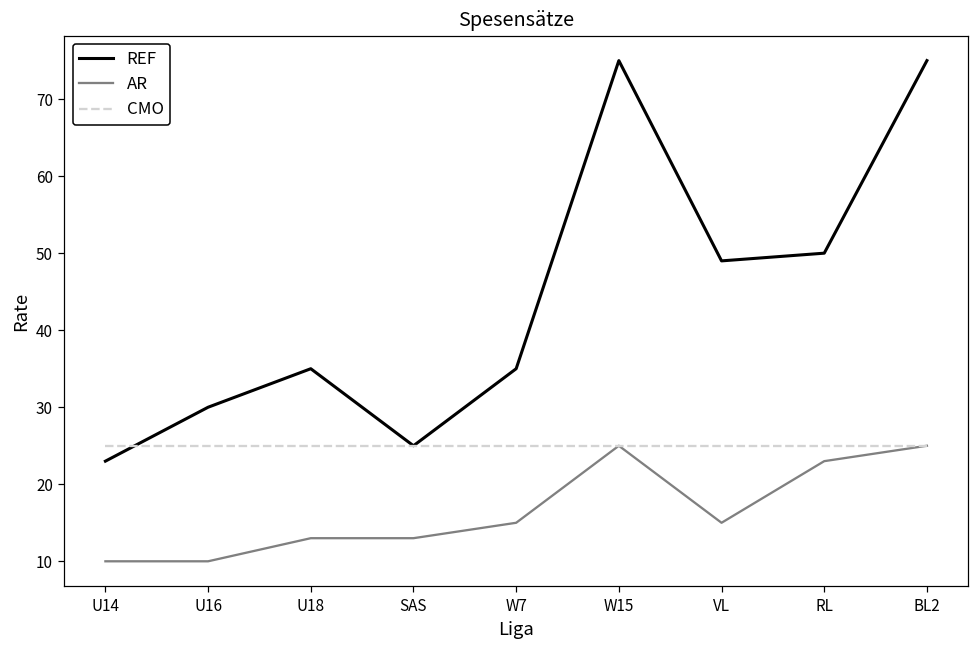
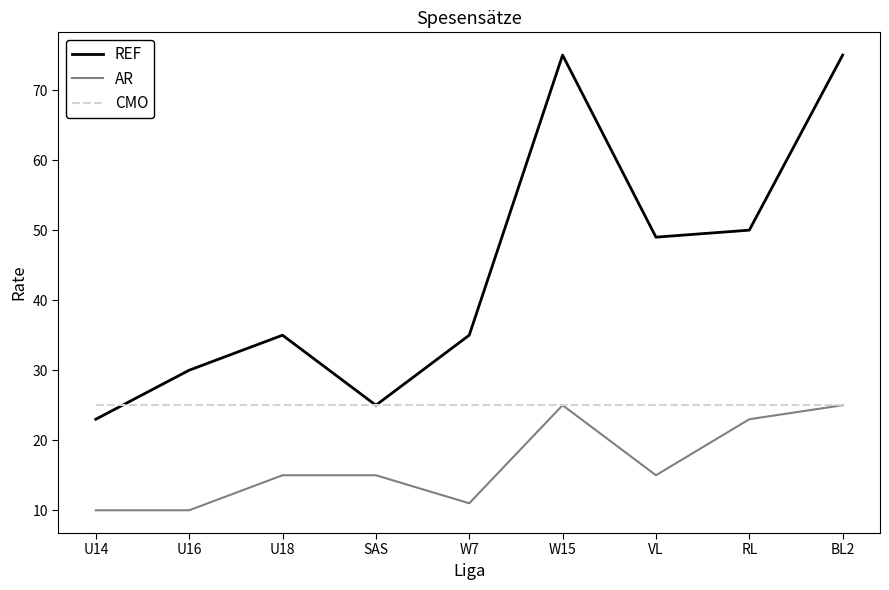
AR, U18: 13 -> 15
AR, SAS: 13 -> 15
AR, W7: 15 -> 11
